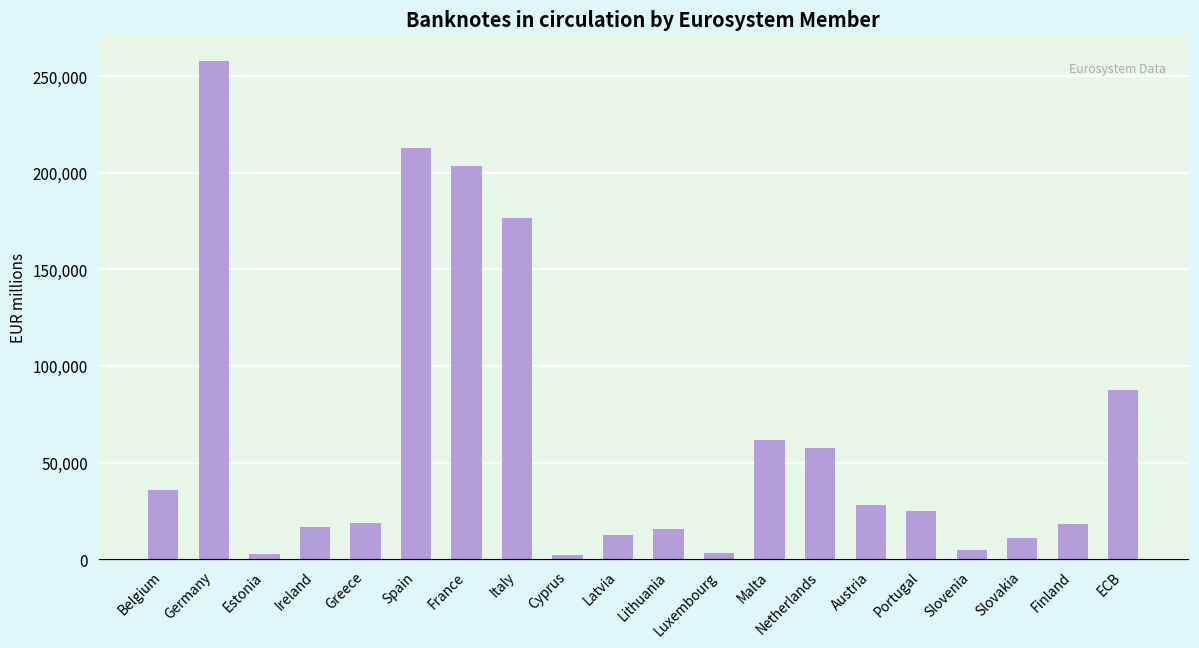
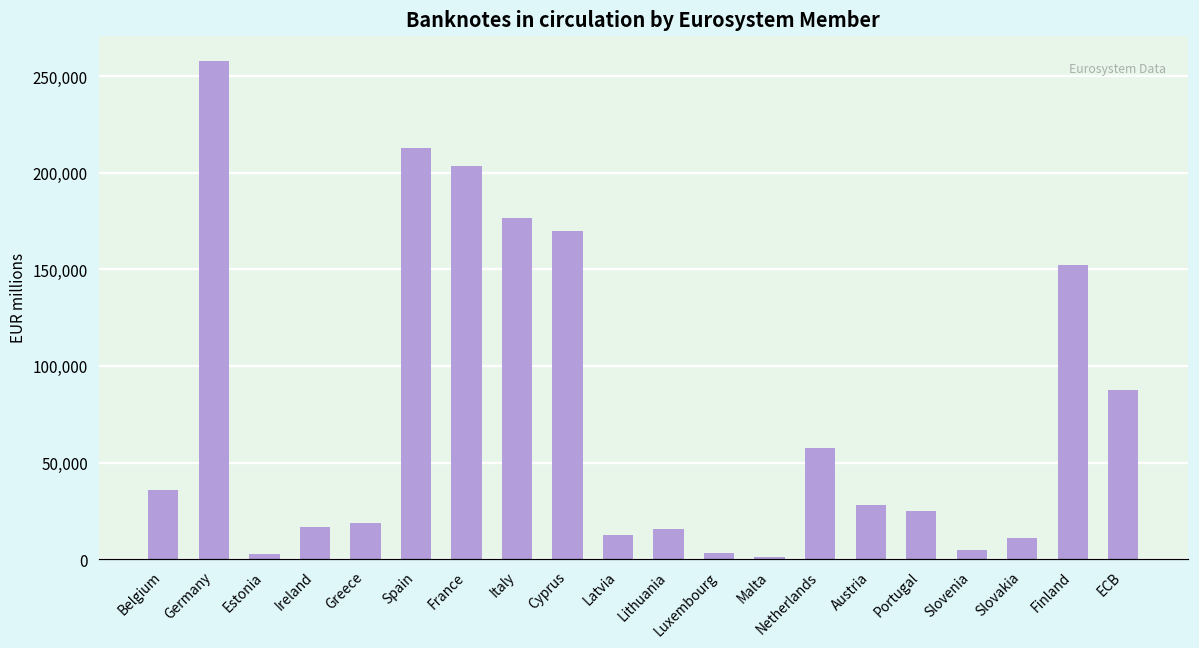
Cyprus: 2,000 -> 170,000
Malta: 61,000 -> 1,000
Finland: 18,000 -> 152,000
